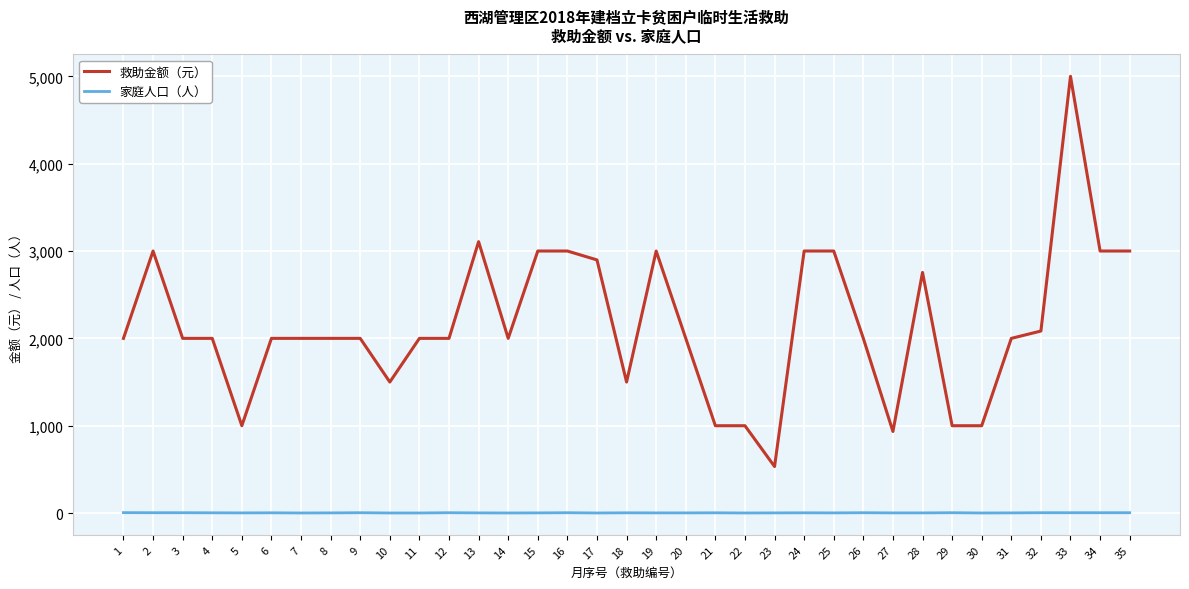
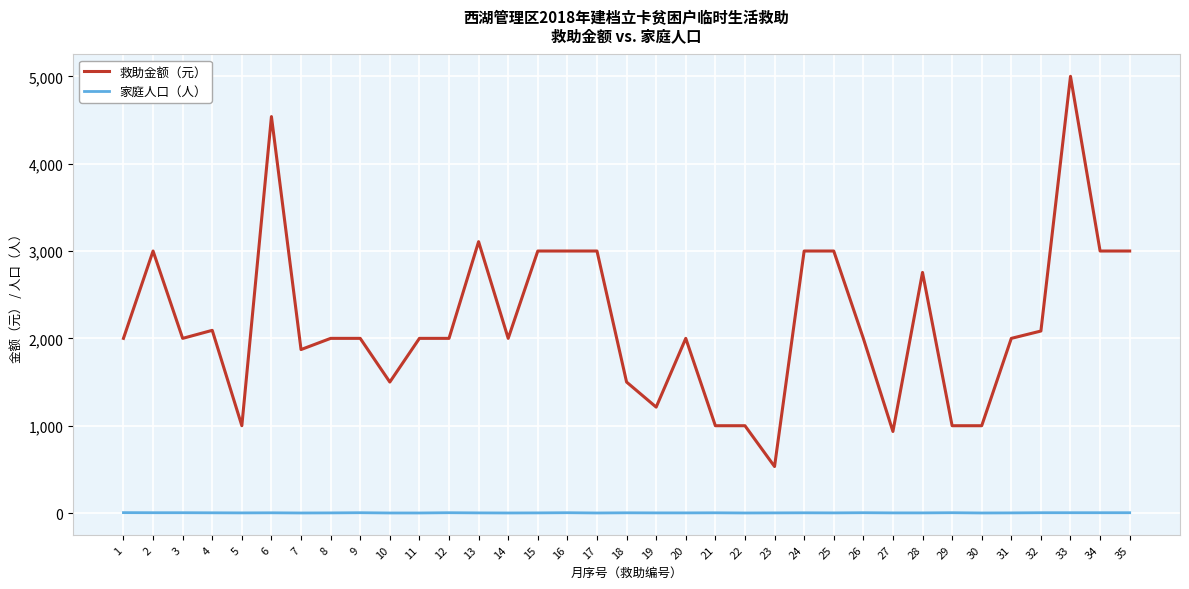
救助金额（元）, 4: 2,000 -> 2,100
救助金额（元）, 6: 2,000 -> 4,500
救助金额（元）, 7: 2,000 -> 1,900
救助金额（元）, 17: 2,900 -> 3,000
救助金额（元）, 19: 3,000 -> 1,200
